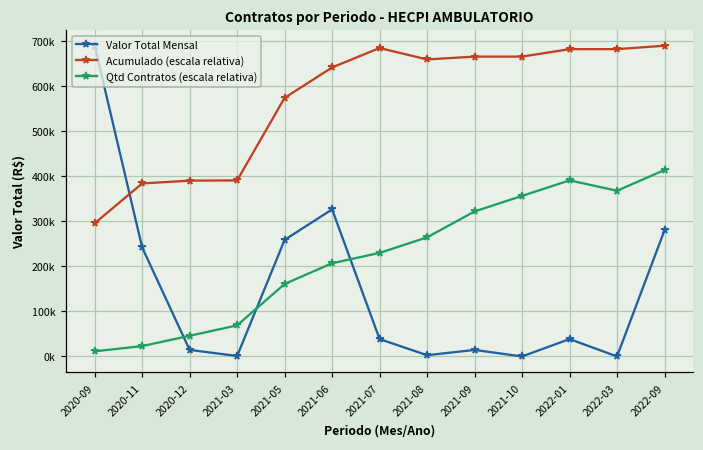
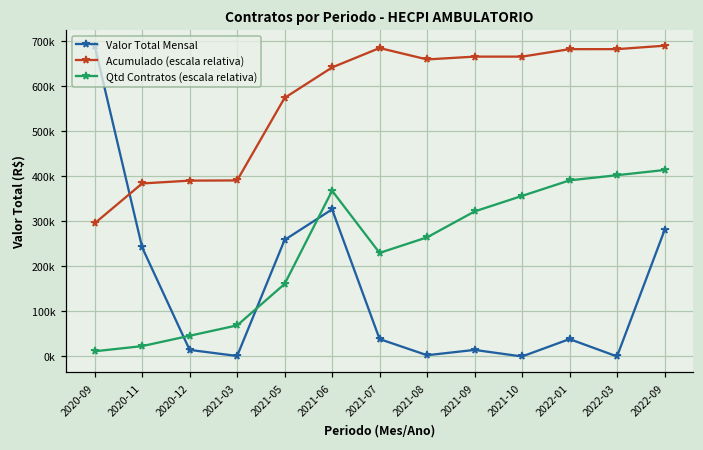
Qtd Contratos (escala relativa), 2021-06: 210000 -> 370000
Qtd Contratos (escala relativa), 2022-03: 370000 -> 400000
